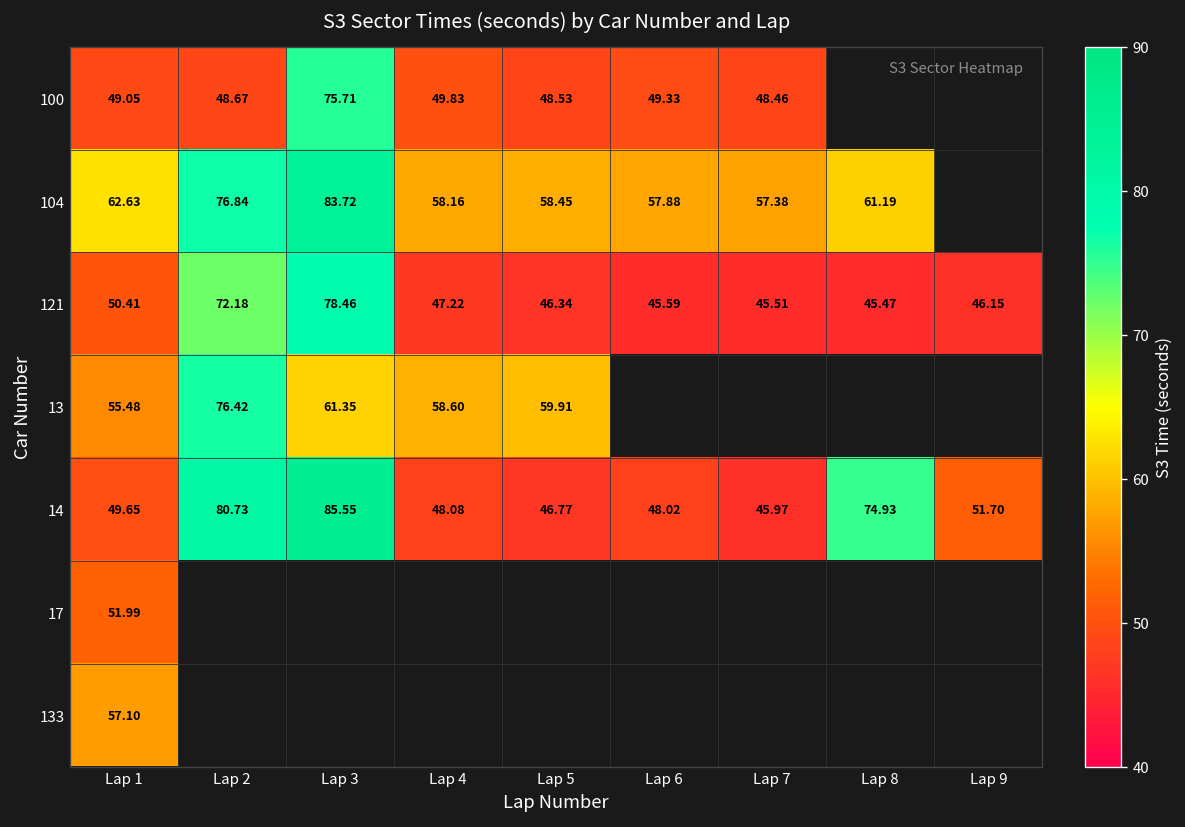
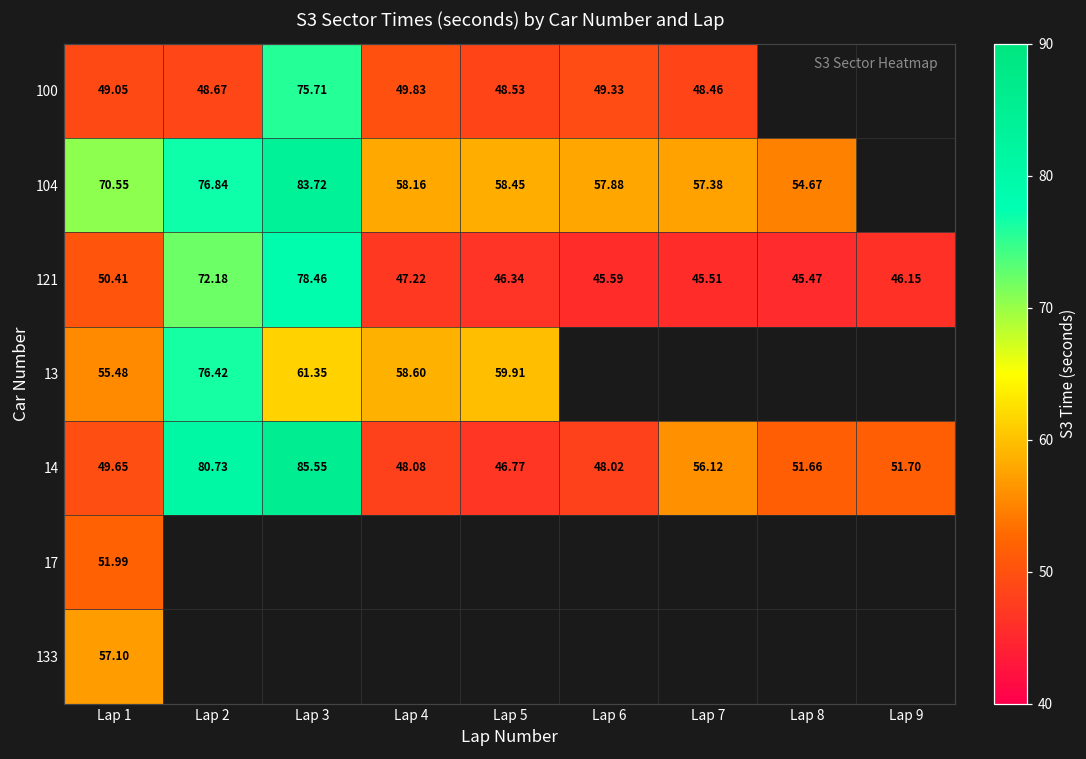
104, Lap 1: 62.63 -> 70.55
104, Lap 8: 61.19 -> 54.67
14, Lap 7: 45.97 -> 56.12
14, Lap 8: 74.93 -> 51.66
